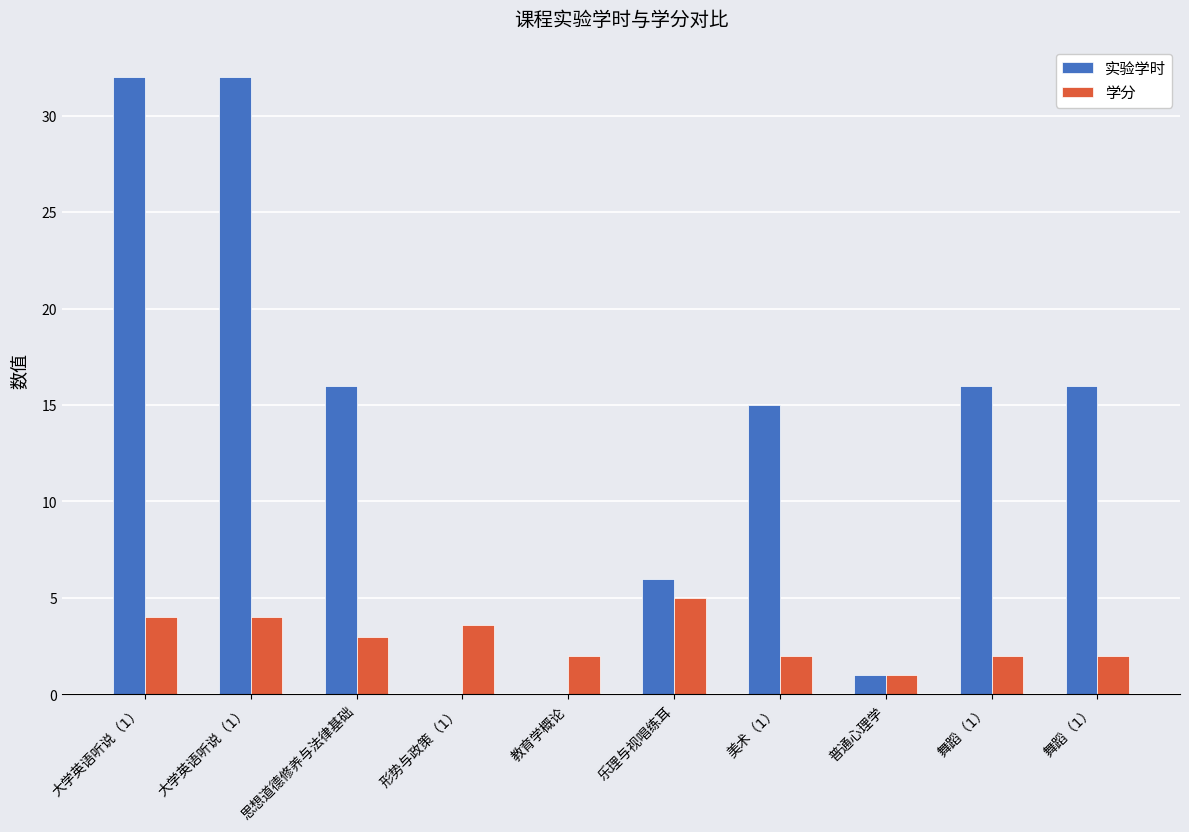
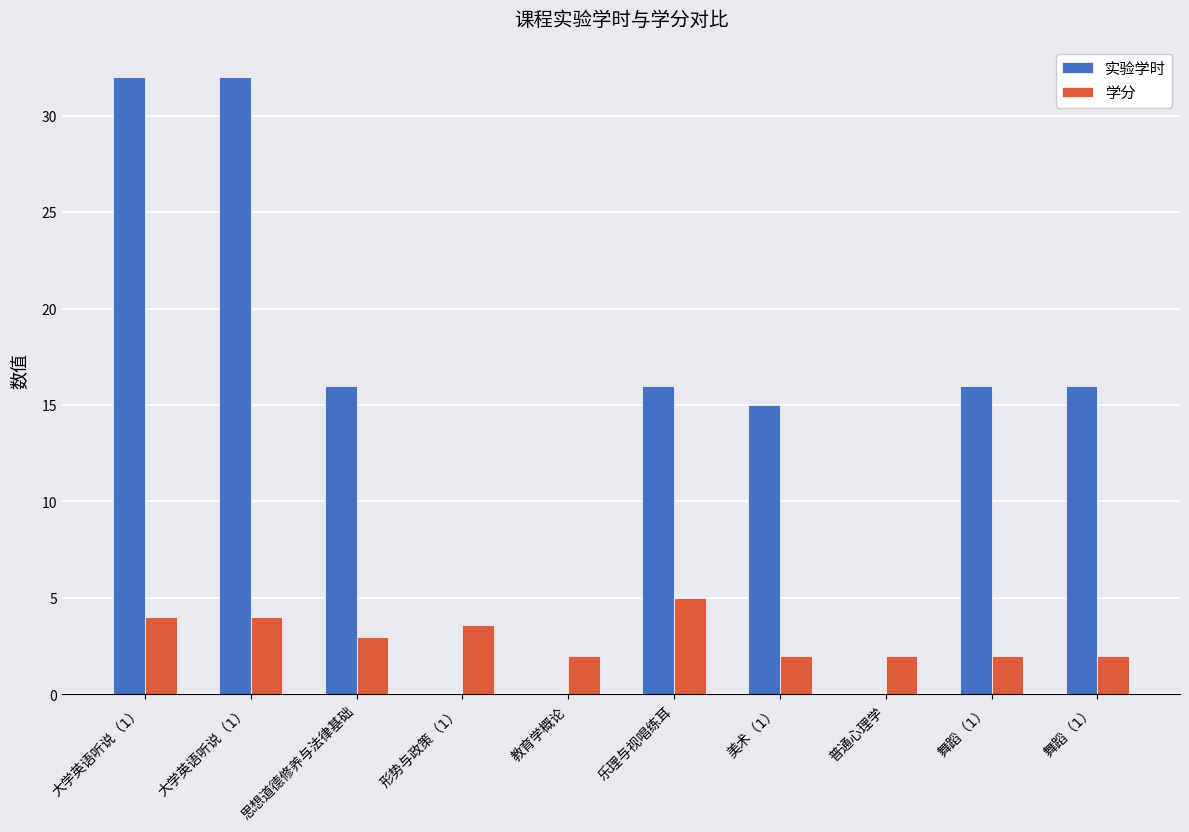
实验学时, 乐理与视唱练耳: 6 -> 16
实验学时, 普通心理学: 1 -> 0
学分, 普通心理学: 1 -> 2
